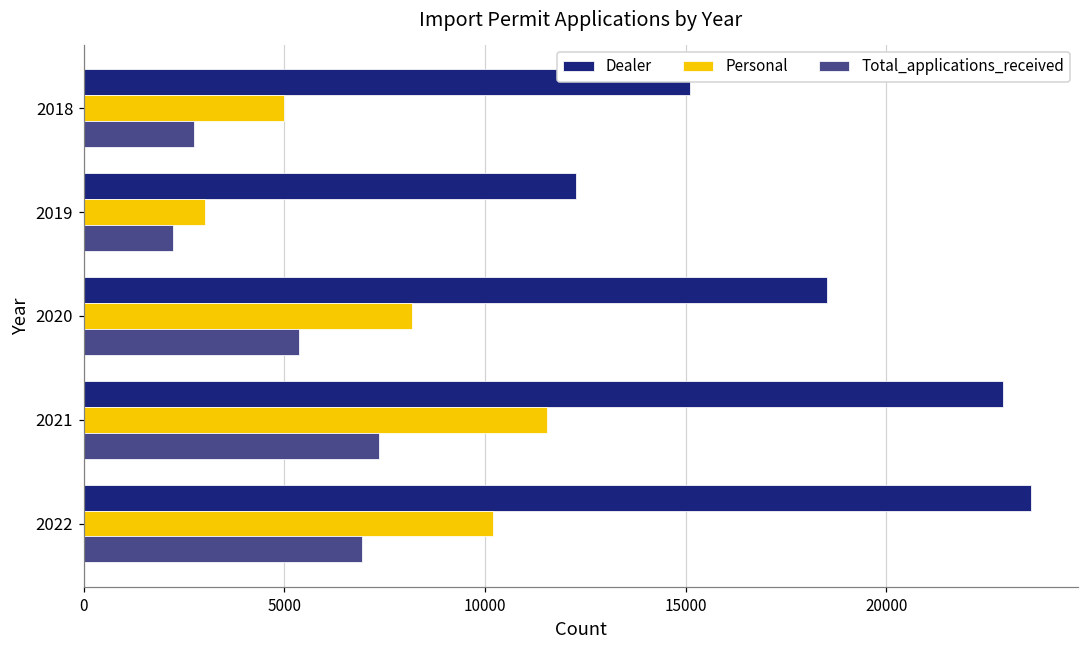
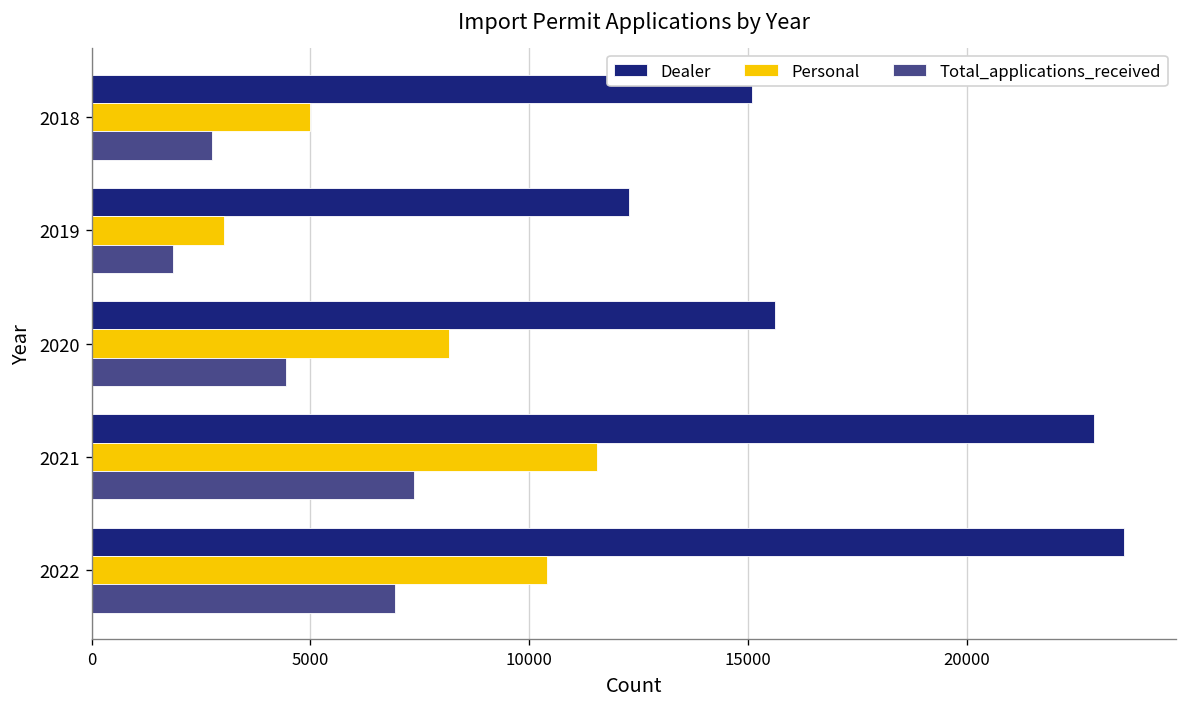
Total_applications_received, 2019: 2200 -> 1900
Dealer, 2020: 18500 -> 15600
Total_applications_received, 2020: 5400 -> 4400
Personal, 2022: 10200 -> 10400
